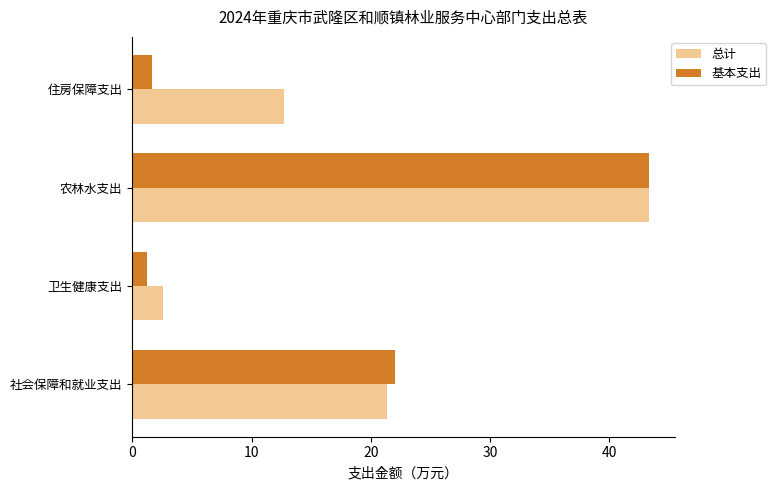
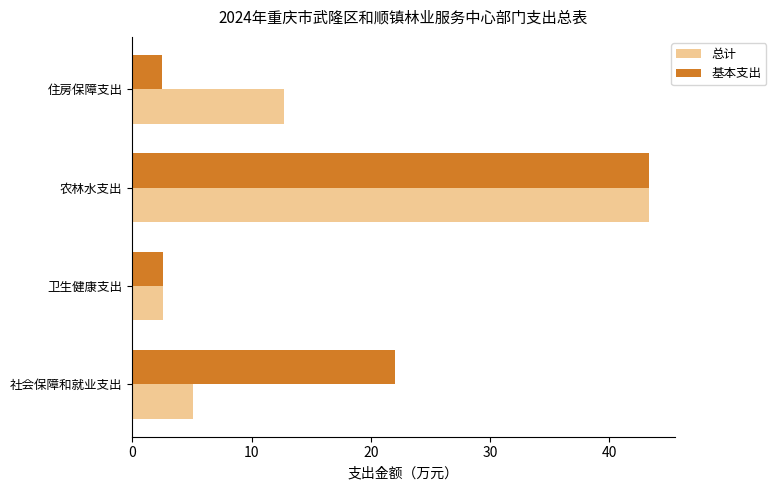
基本支出, 住房保障支出: 1.7 -> 2.5
基本支出, 卫生健康支出: 1.3 -> 2.6
总计, 社会保障和就业支出: 21.4 -> 5.1
